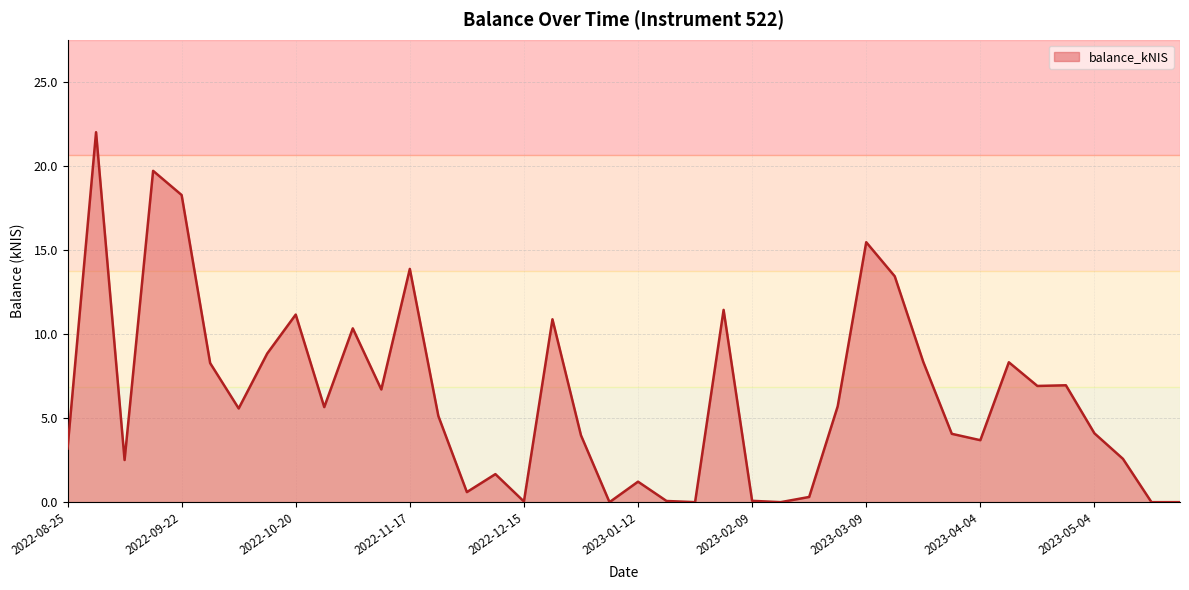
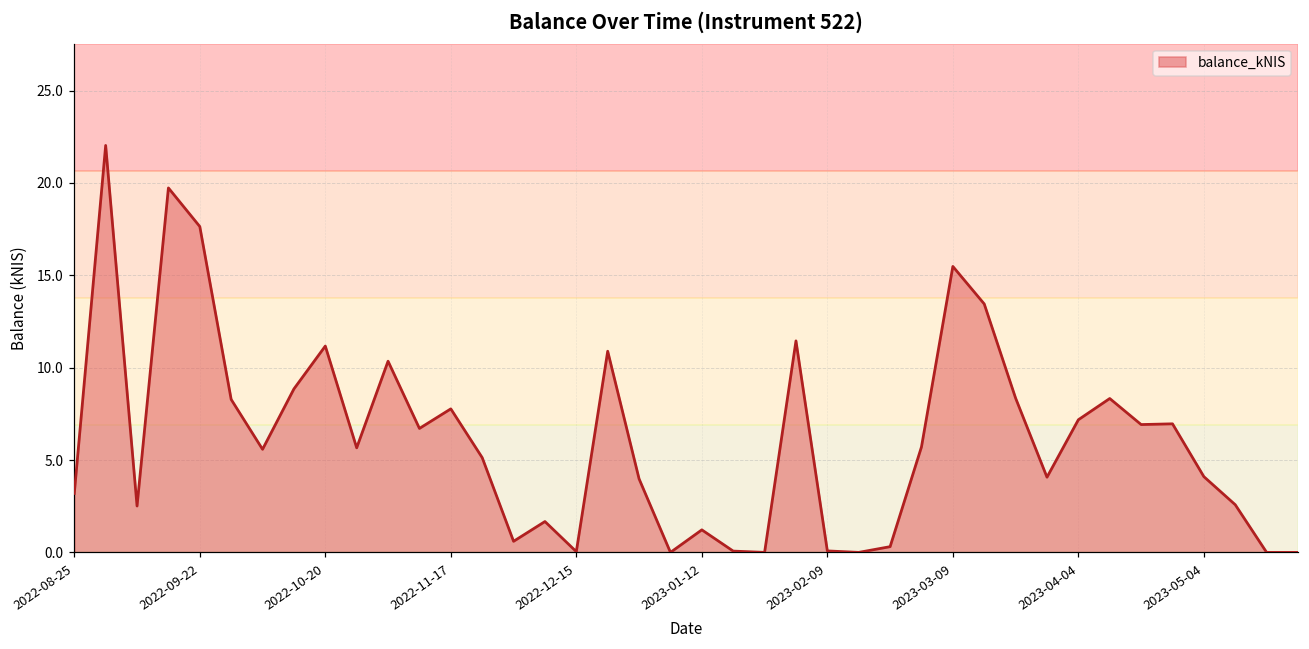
2022-09-22: 18.3 -> 17.6
2022-11-17: 13.9 -> 7.8
2023-04-04: 3.7 -> 7.2
